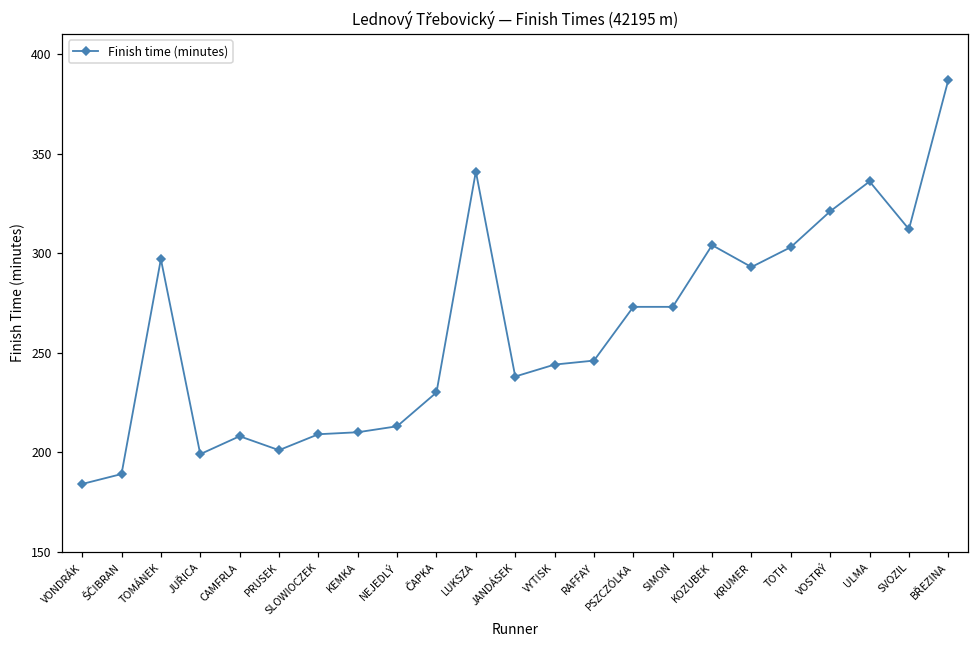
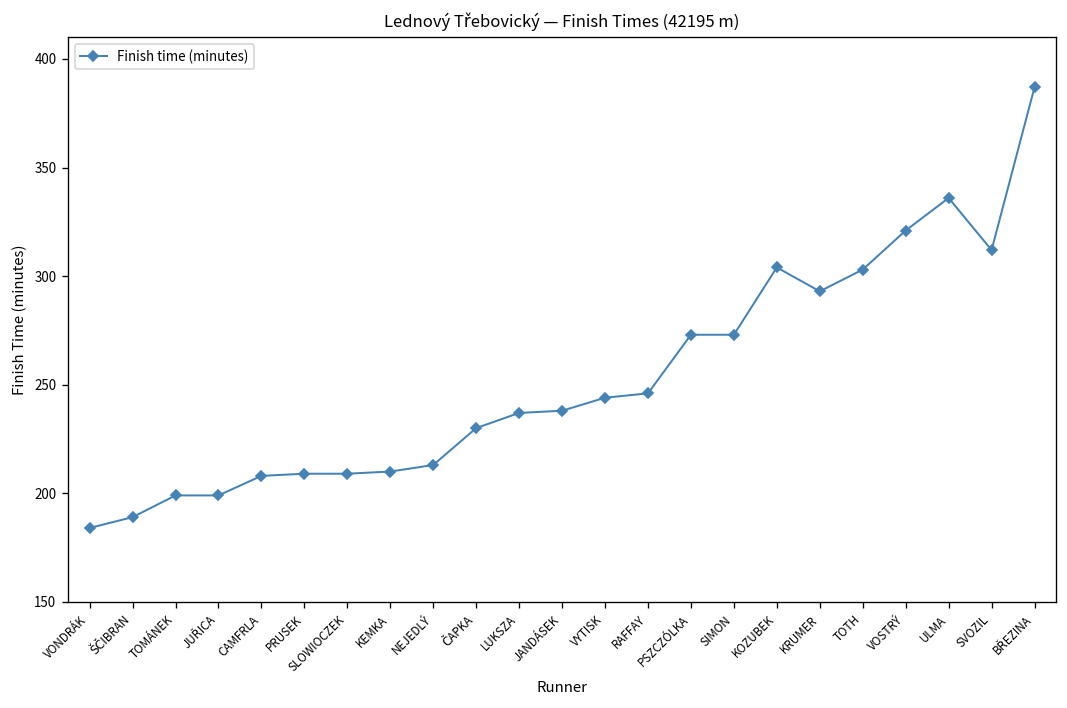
TOMÁNEK: 297 -> 199
PRUSEK: 201 -> 209
LUKSZA: 341 -> 237
